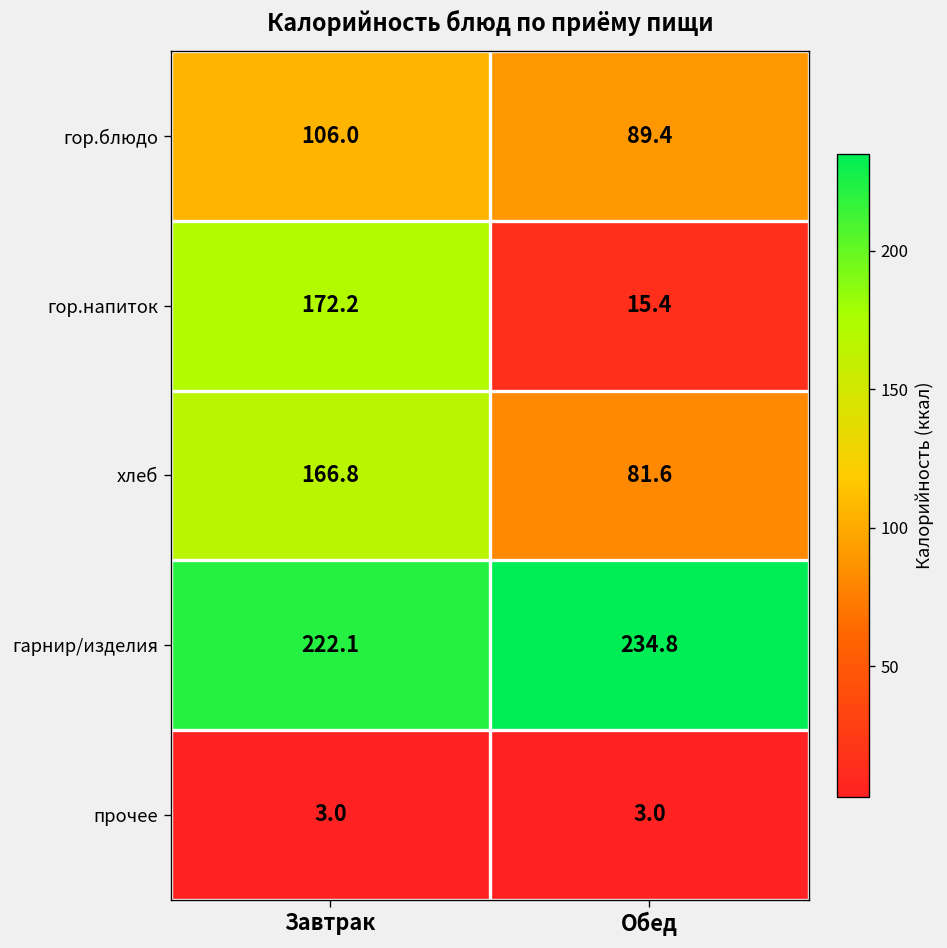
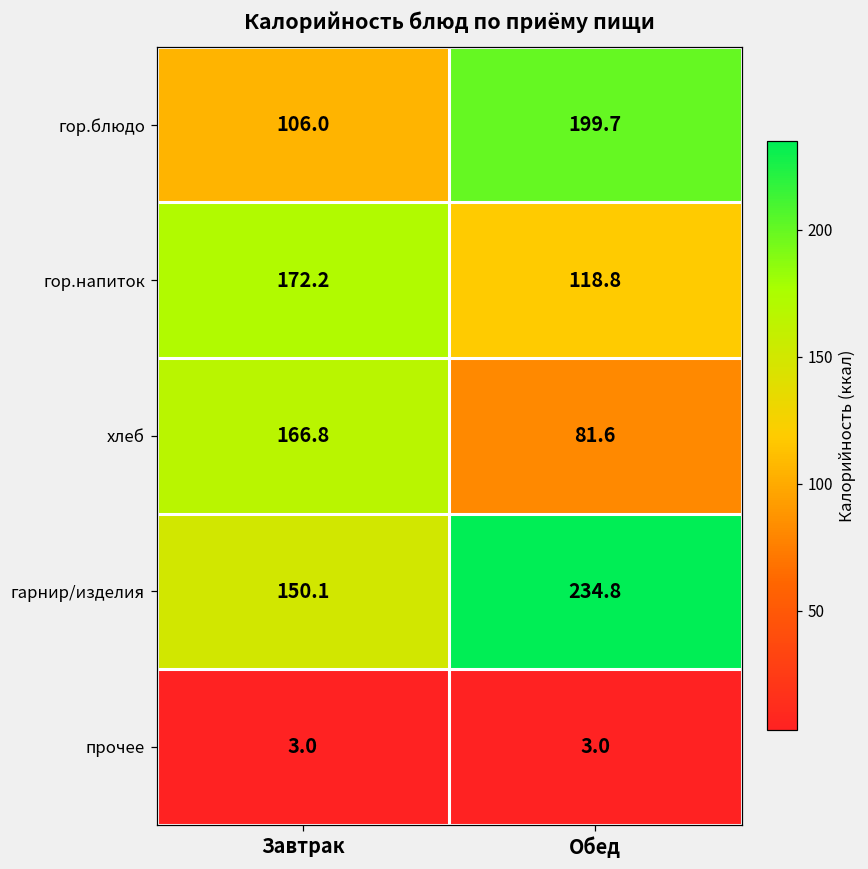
гор.блюдо, Обед: 89.4 -> 199.7
гор.напиток, Обед: 15.4 -> 118.8
гарнир/изделия, Завтрак: 222.1 -> 150.1
